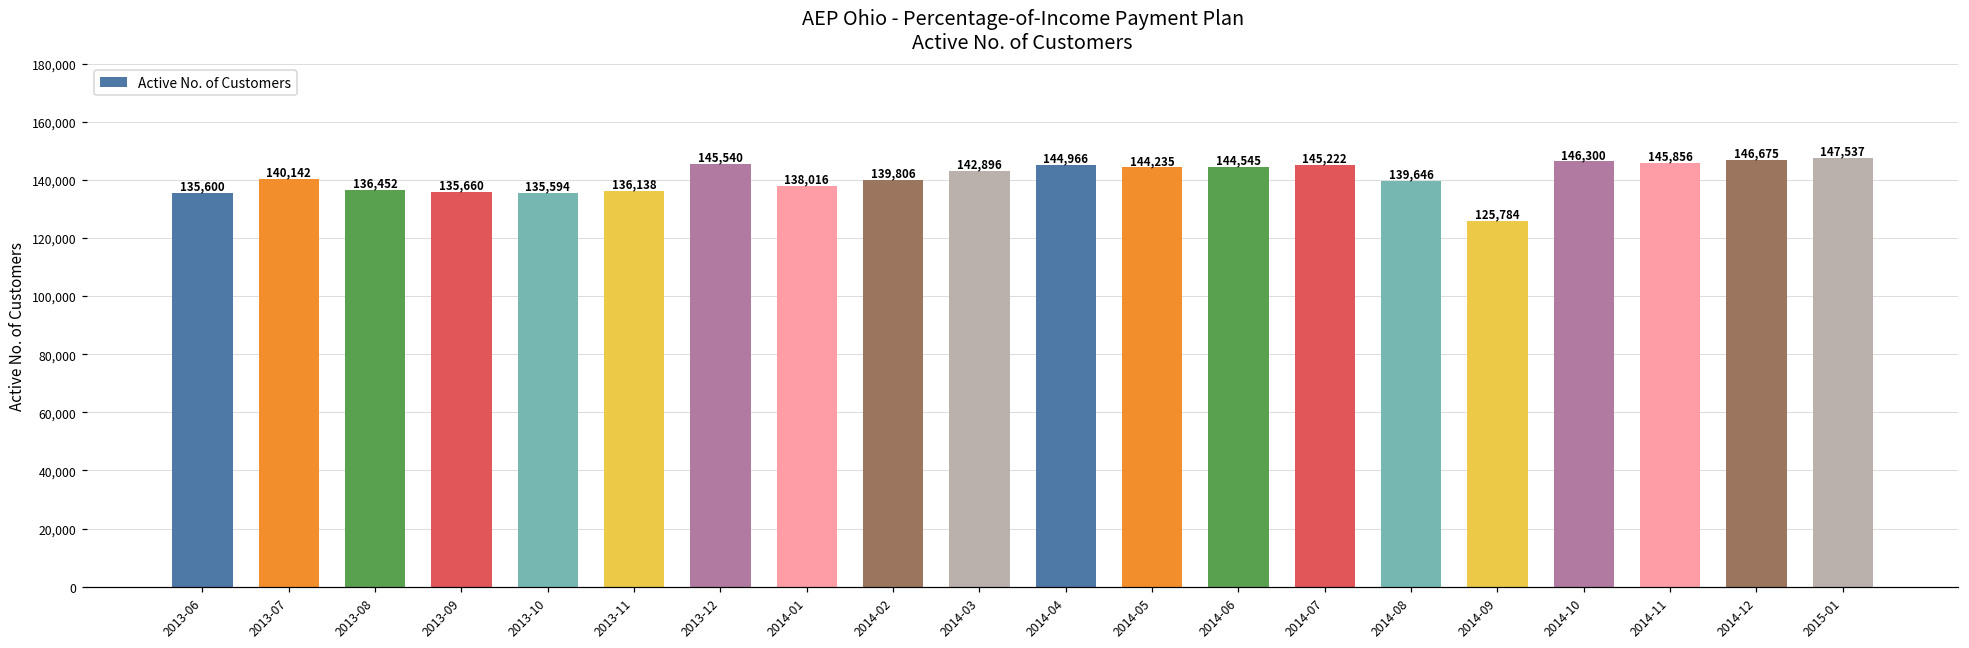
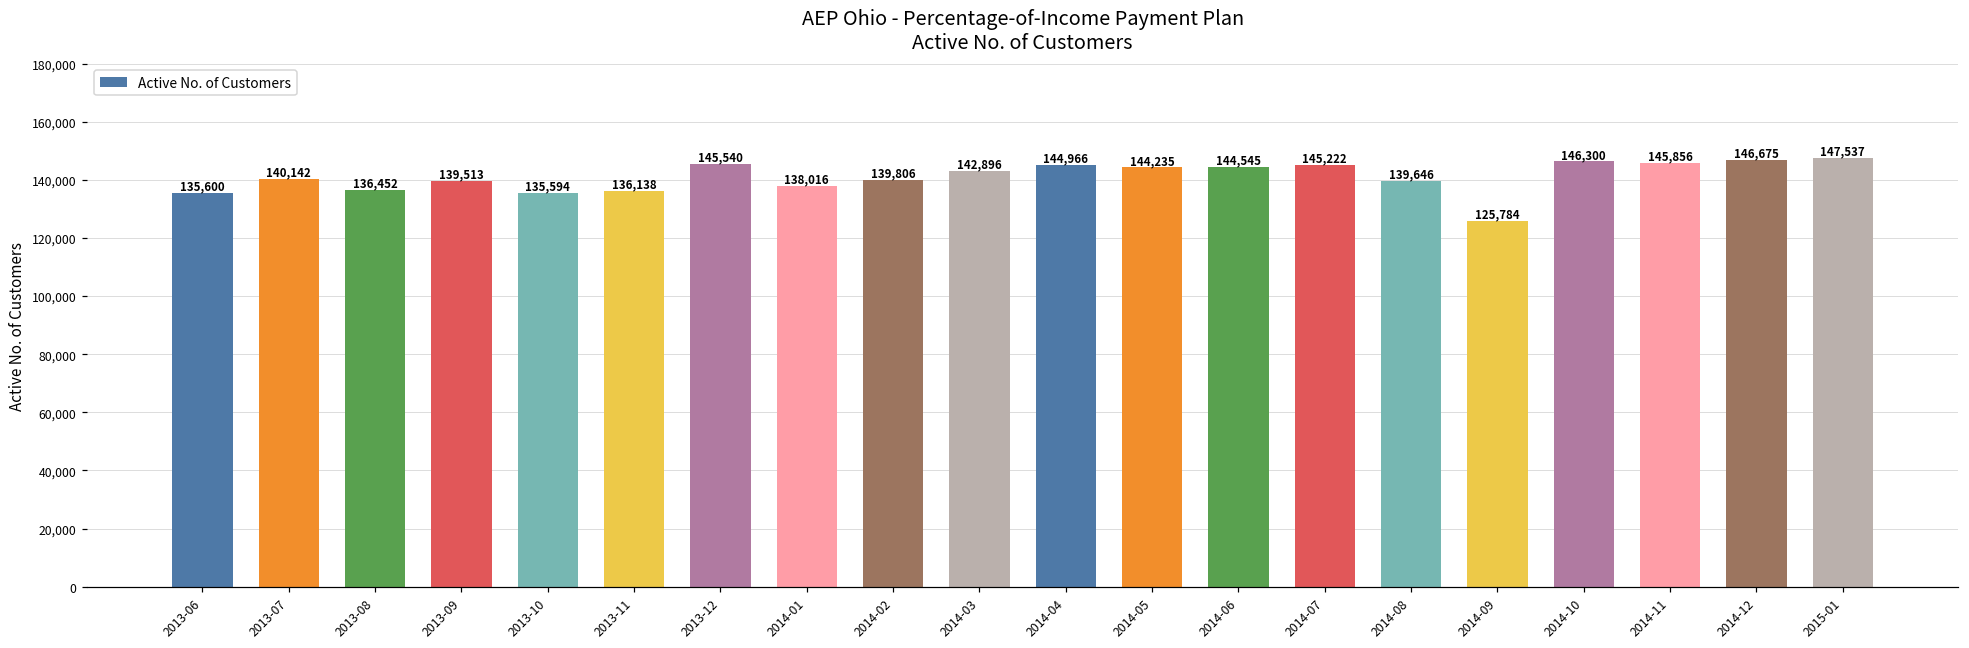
2013-09: 135,660 -> 139,513
